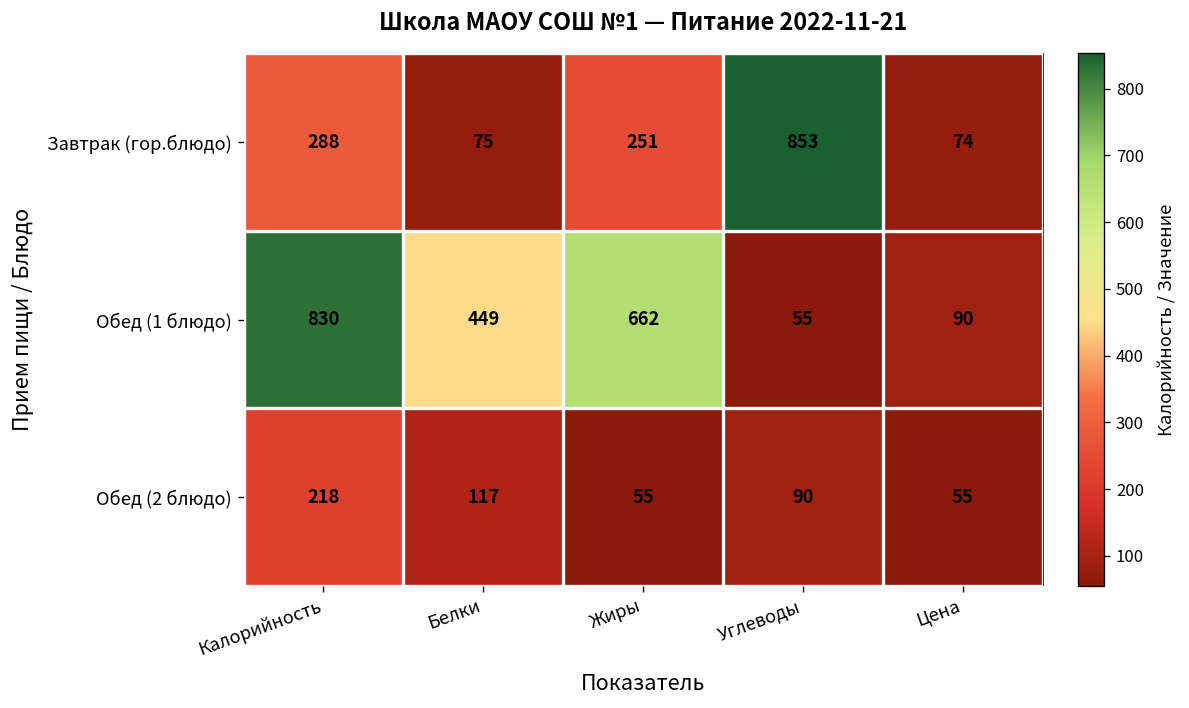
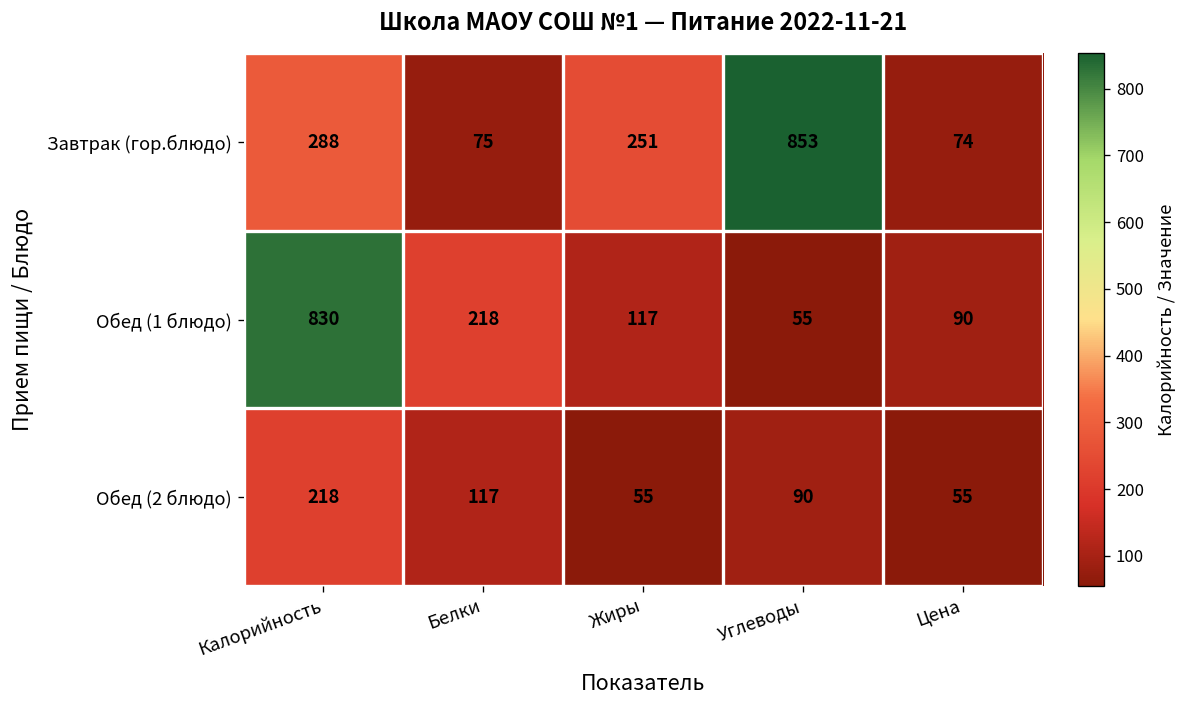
Обед (1 блюдо), Белки: 449 -> 218
Обед (1 блюдо), Жиры: 662 -> 117
